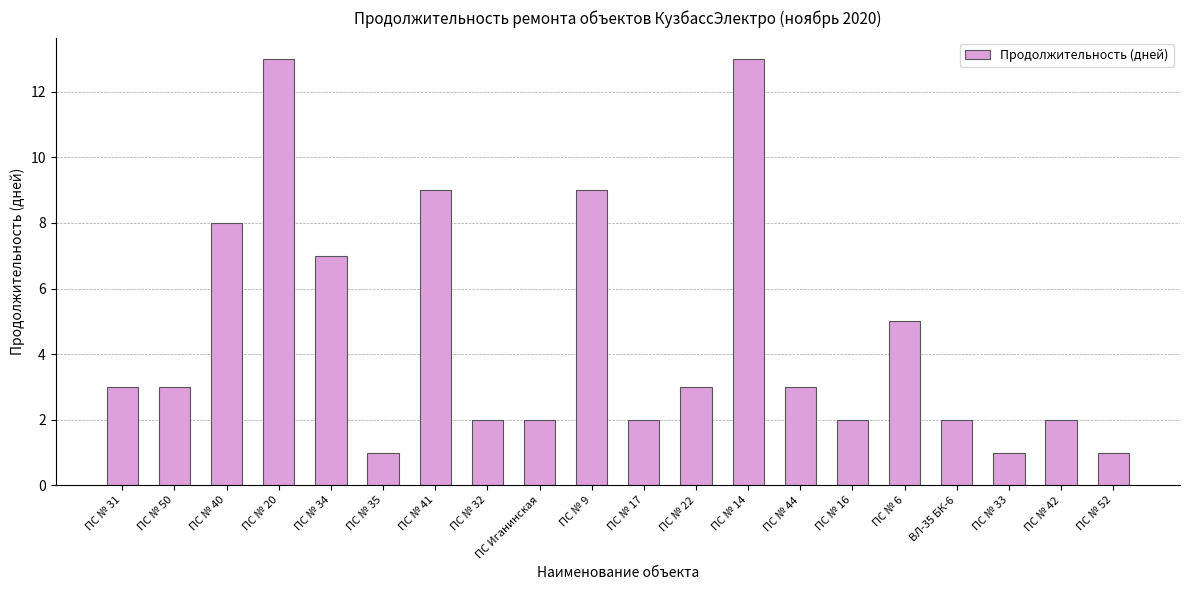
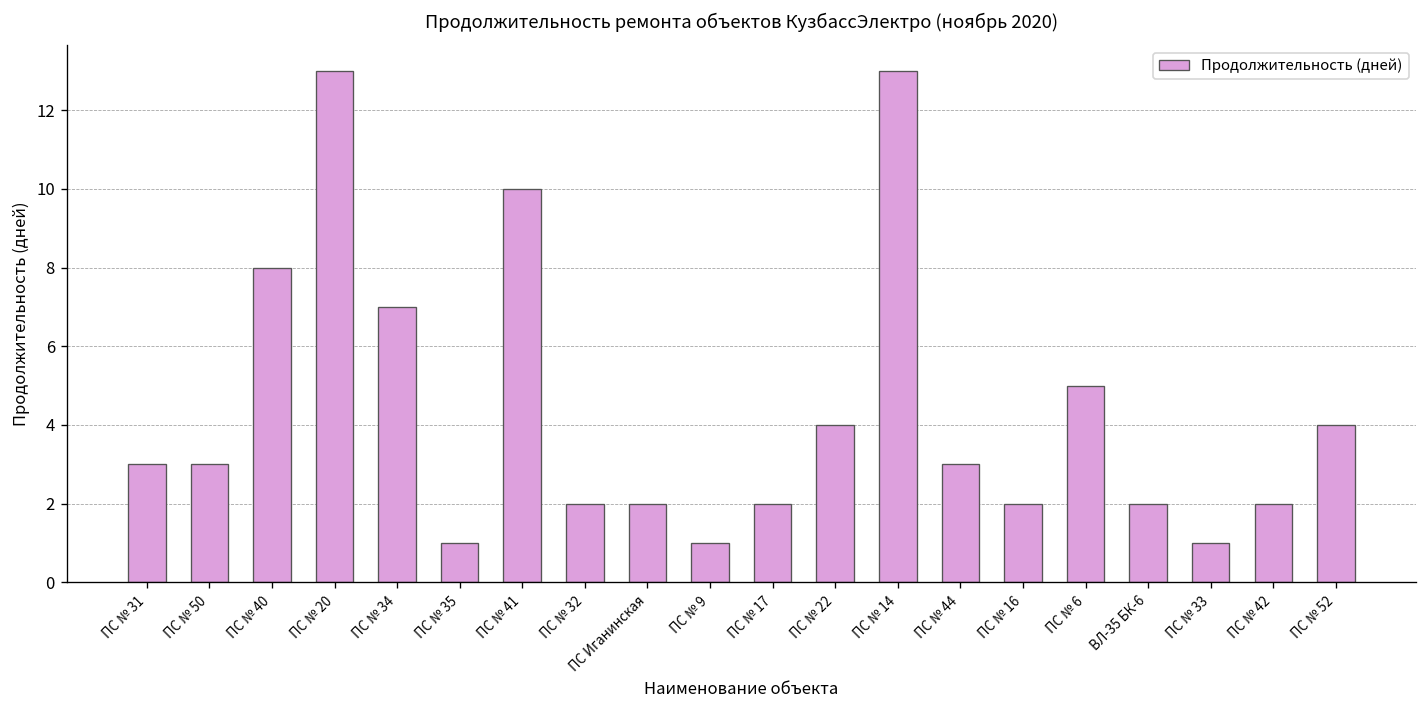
ПС № 41: 9 -> 10
ПС № 9: 9 -> 1
ПС № 22: 3 -> 4
ПС № 52: 1 -> 4
